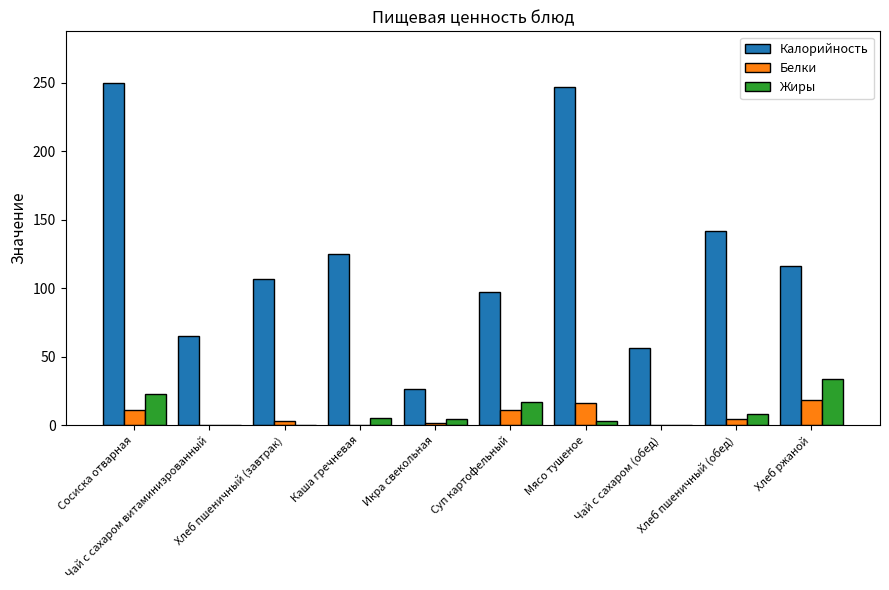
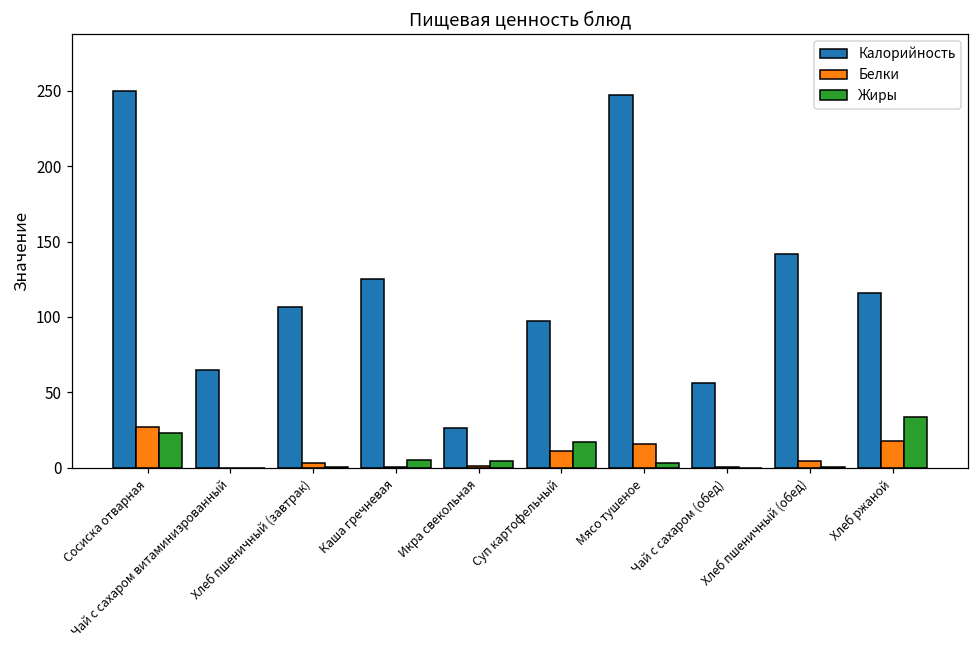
Белки, Сосиска отварная: 11 -> 27
Жиры, Хлеб пшеничный (обед): 8 -> 0
